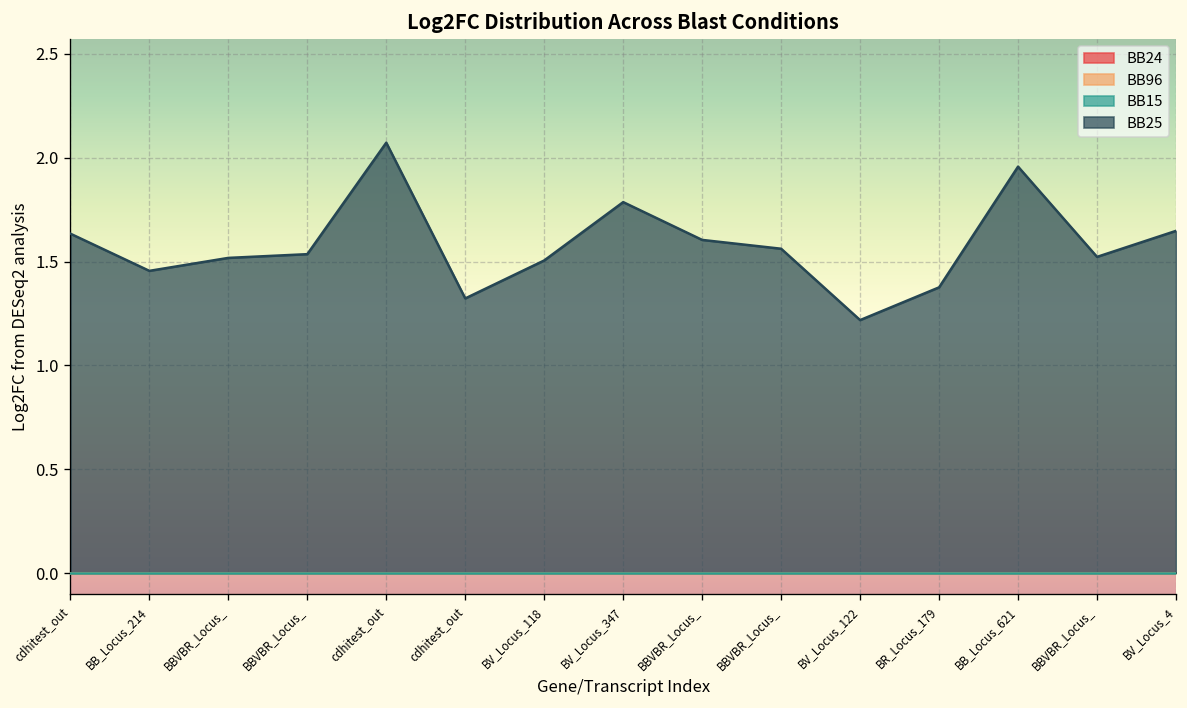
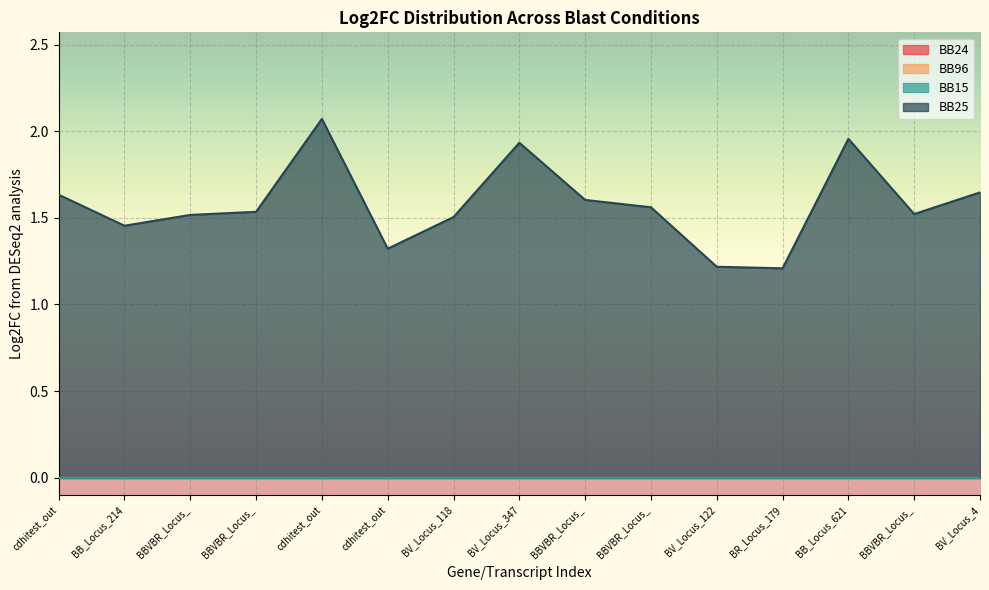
BB25, BV_Locus_347: 1.79 -> 1.93
BB25, BR_Locus_179: 1.38 -> 1.21
